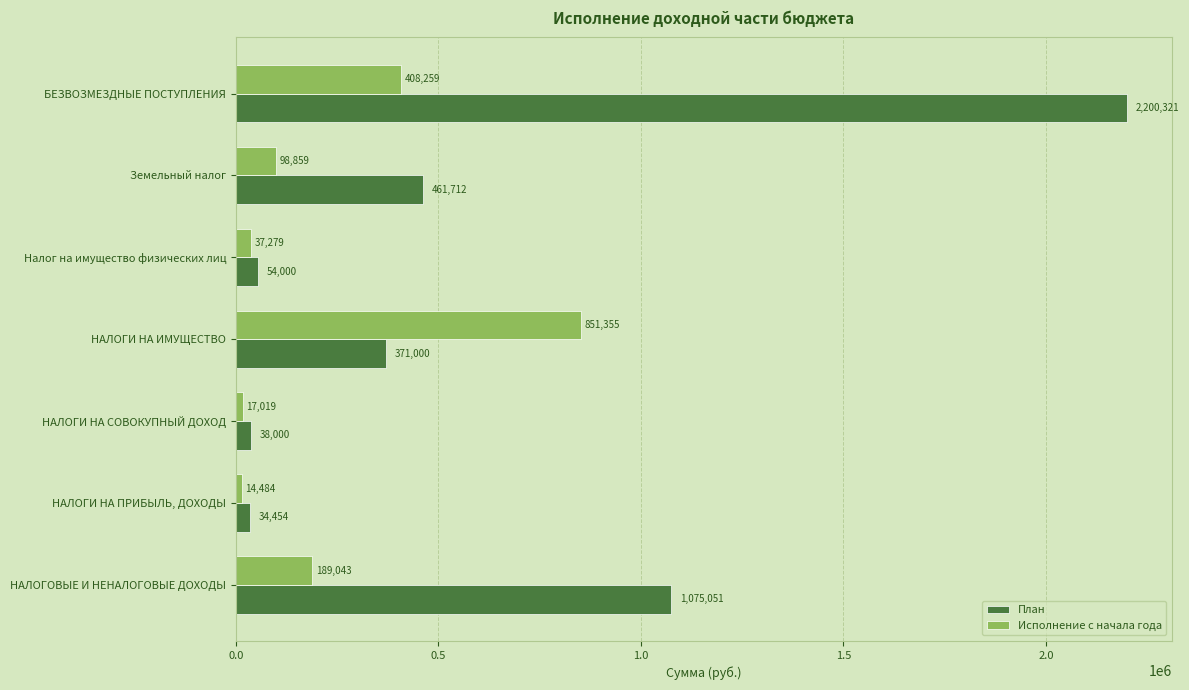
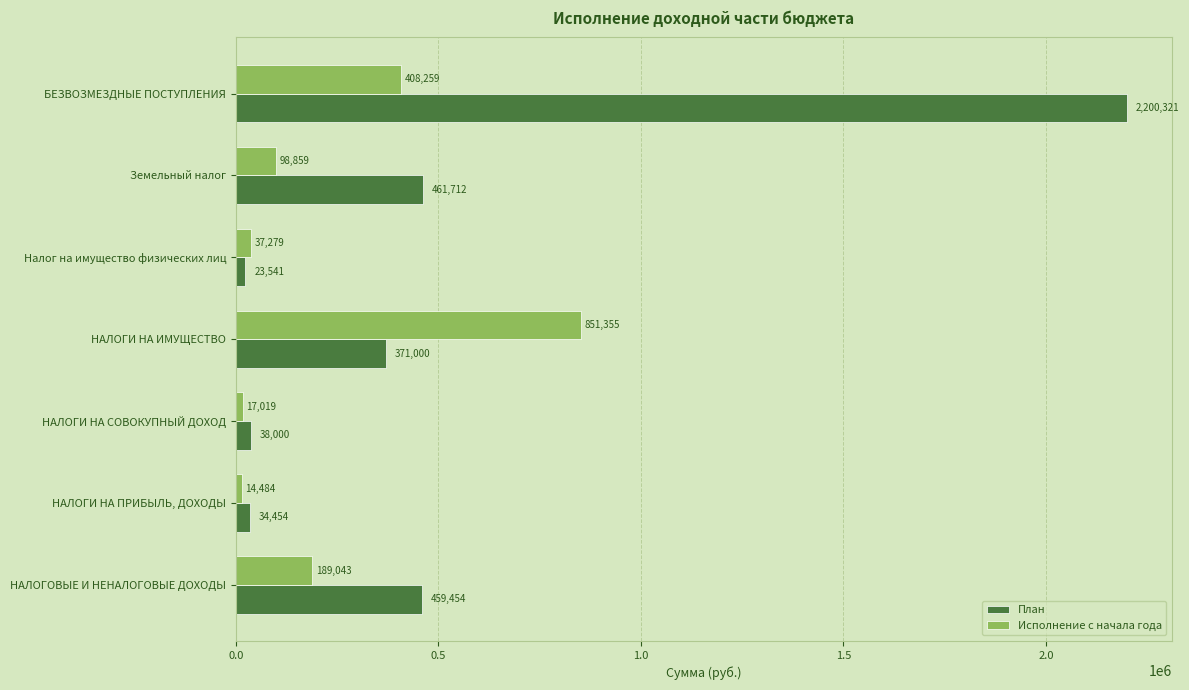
План, Налог на имущество физических лиц: 54,000 -> 23,541
План, НАЛОГОВЫЕ И НЕНАЛОГОВЫЕ ДОХОДЫ: 1,075,051 -> 459,454
